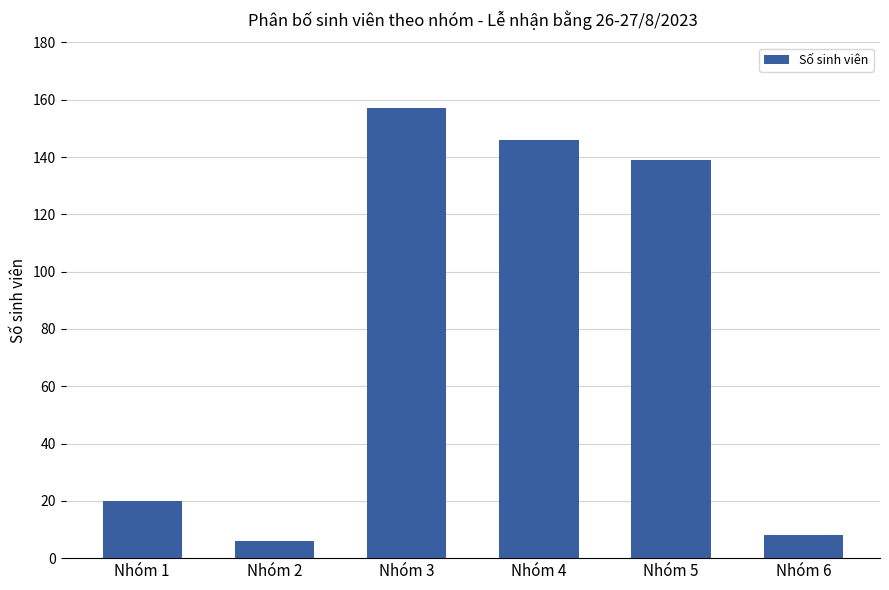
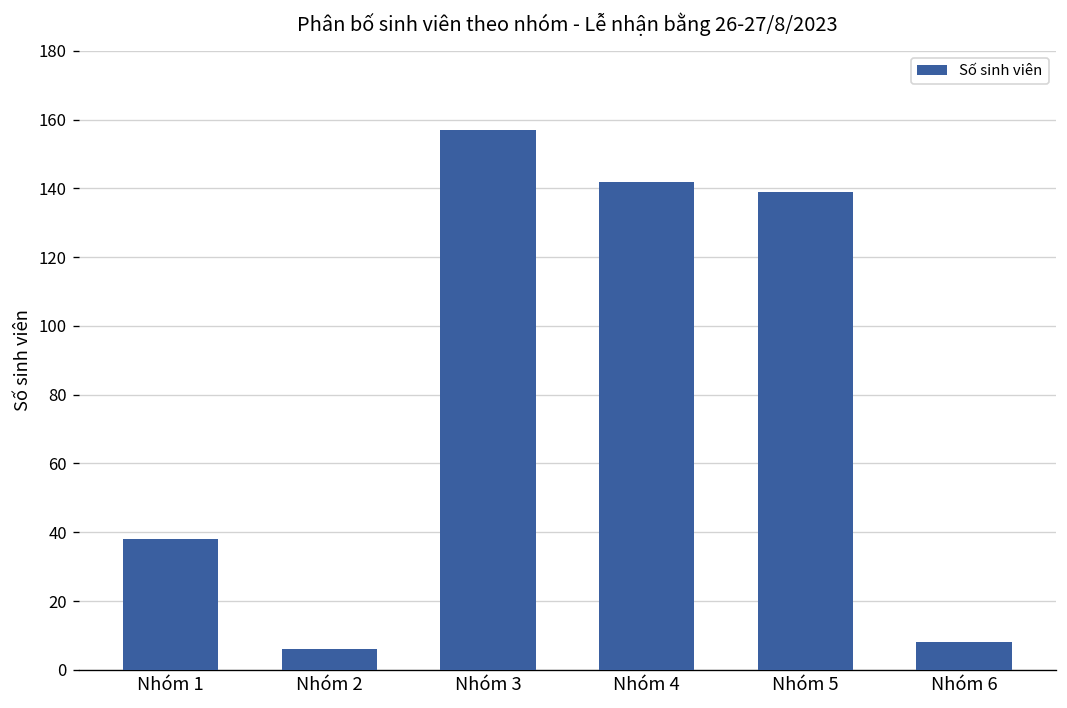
Nhóm 1: 20 -> 38
Nhóm 4: 146 -> 142
